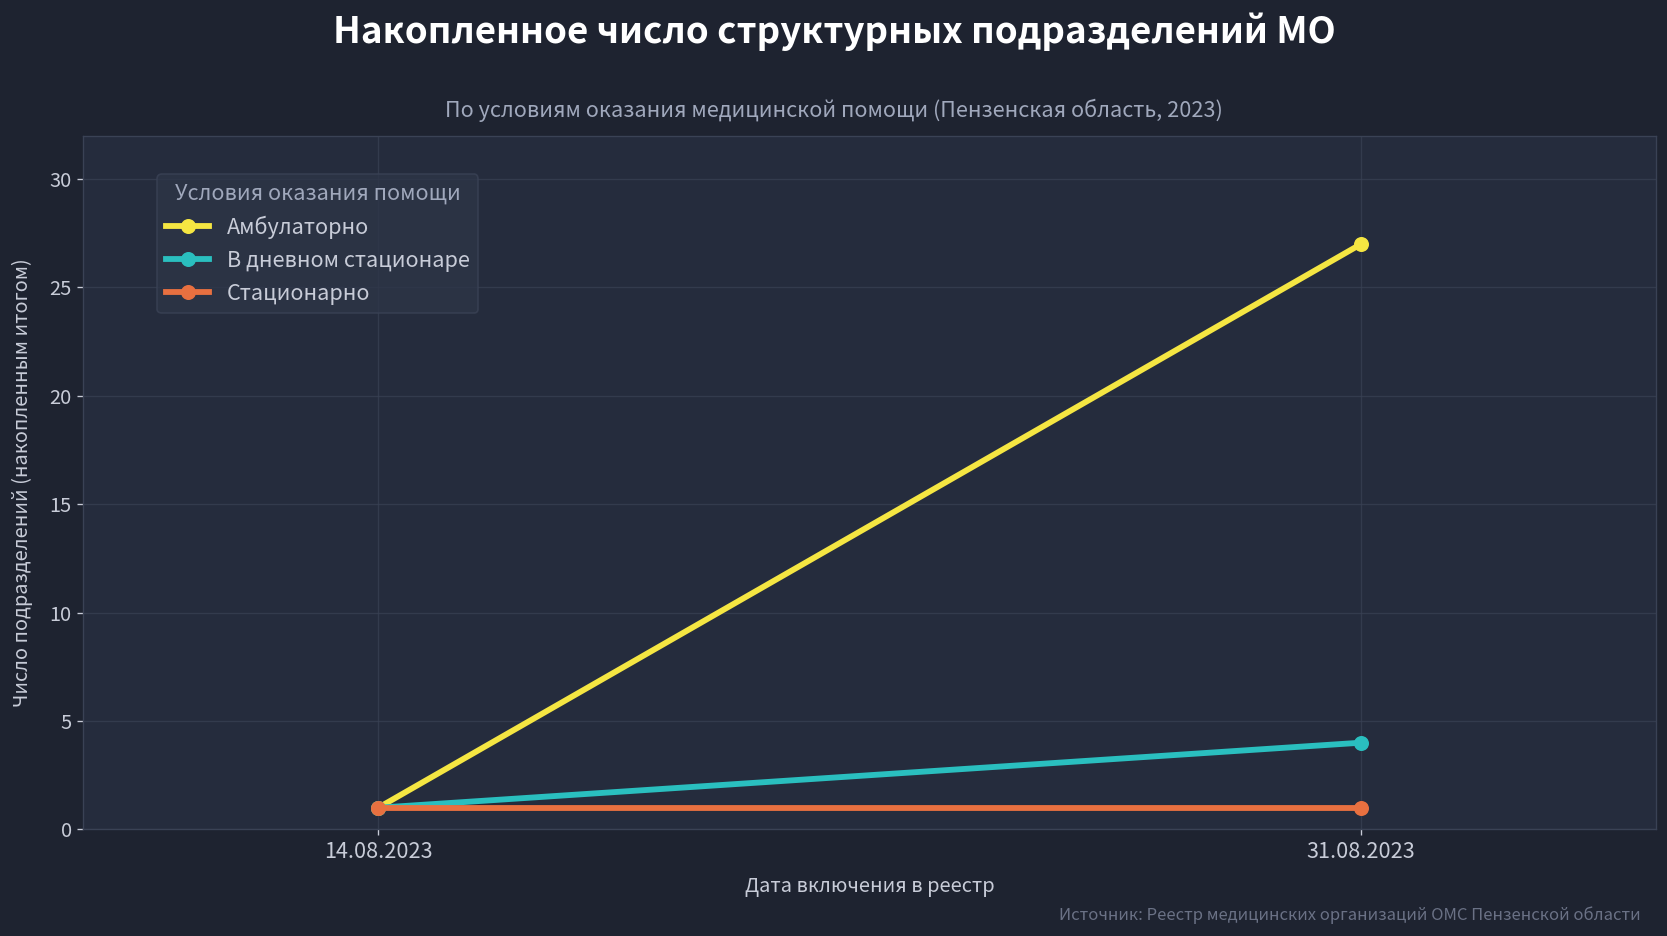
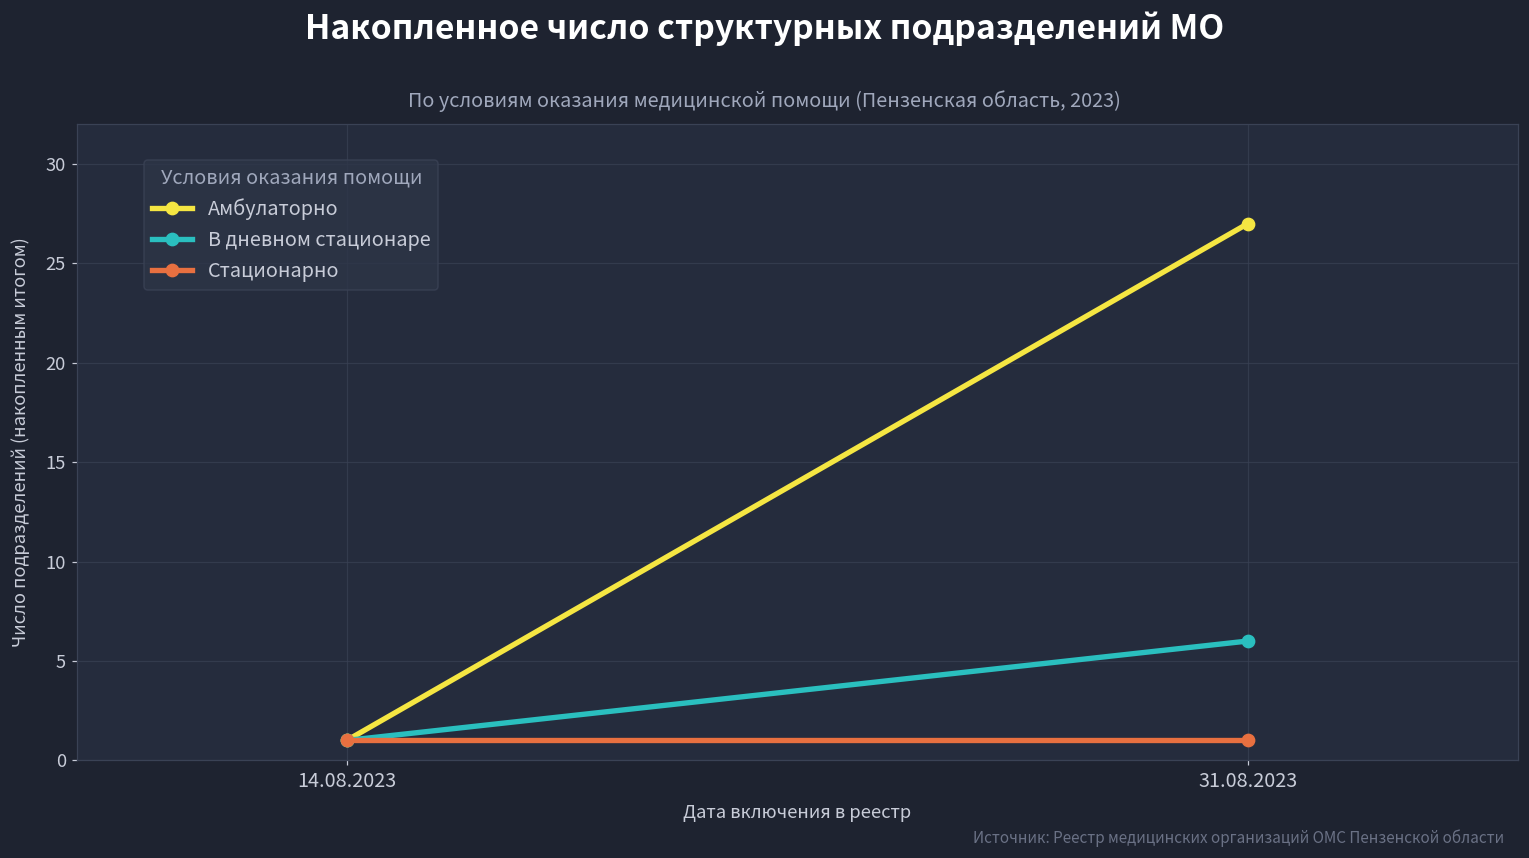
В дневном стационаре, 31.08.2023: 4 -> 6
